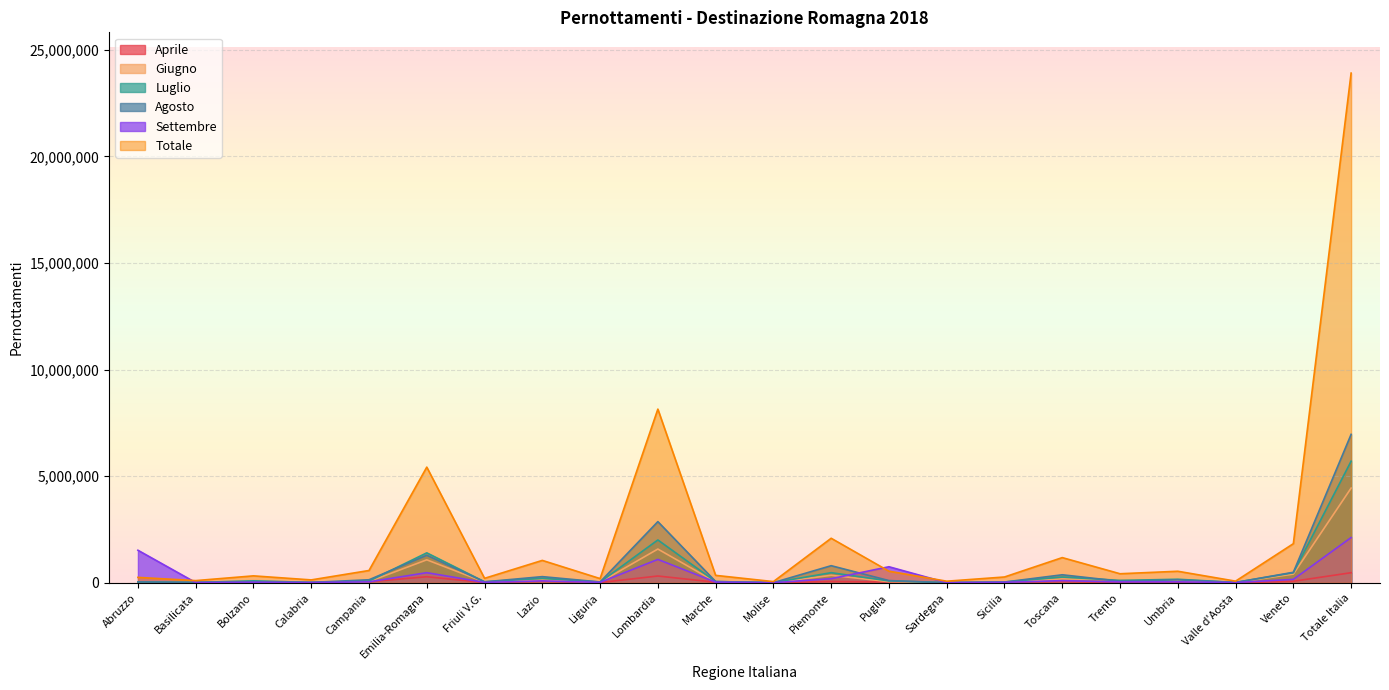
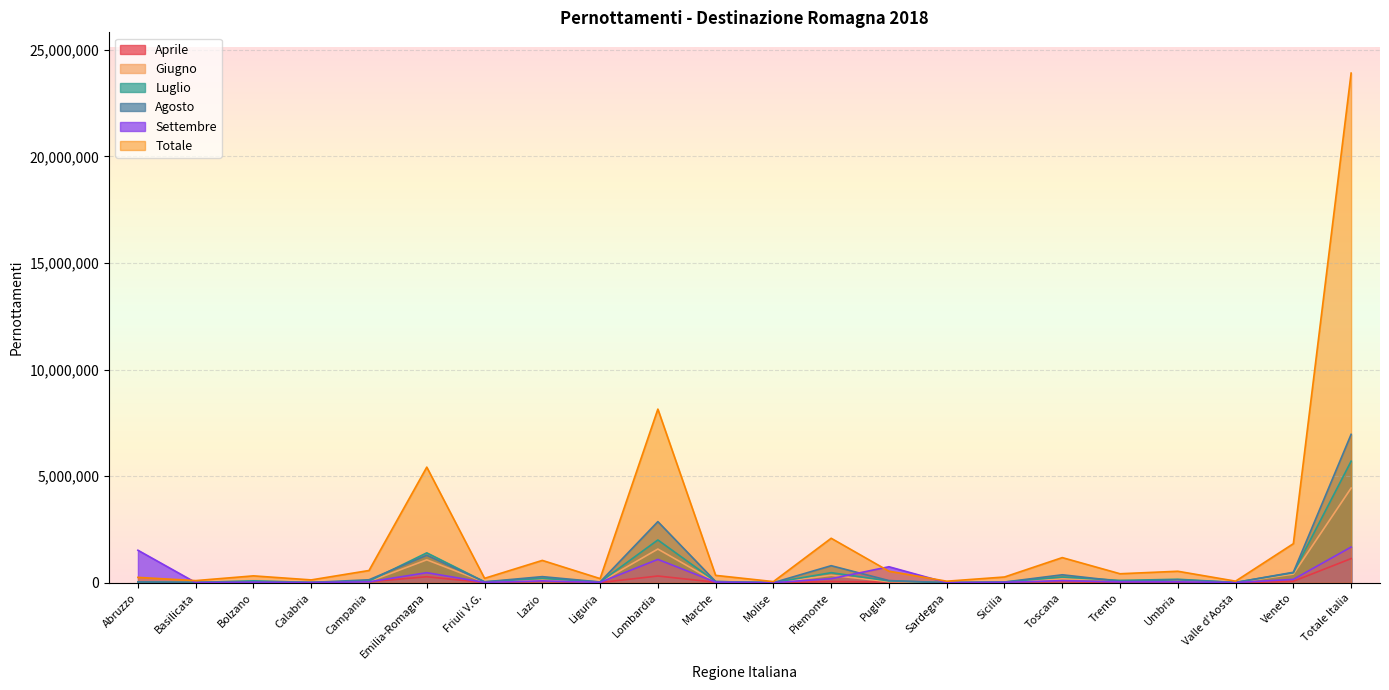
Aprile, Totale Italia: 500,000 -> 1,100,000
Settembre, Totale Italia: 2,100,000 -> 1,700,000
